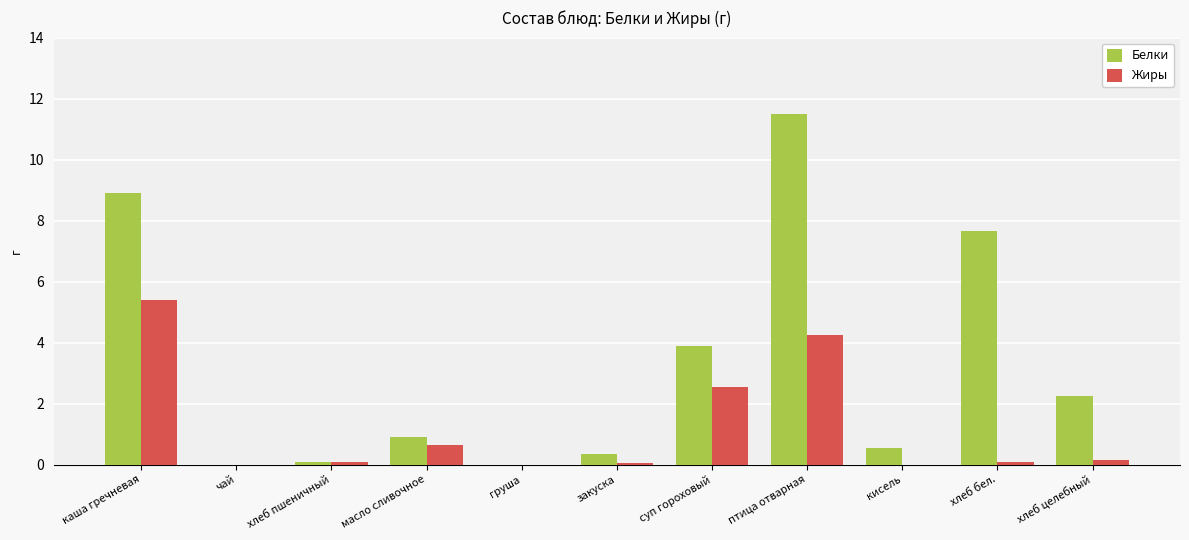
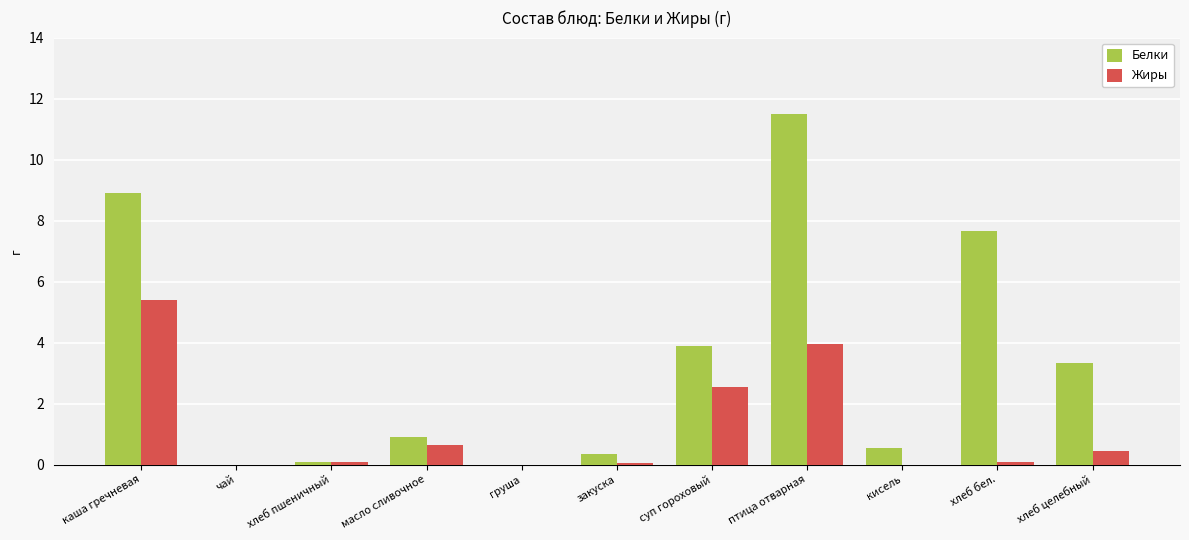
Жиры, птица отварная: 4.3 -> 3.9
Белки, хлеб целебный: 2.2 -> 3.3
Жиры, хлеб целебный: 0.2 -> 0.4
